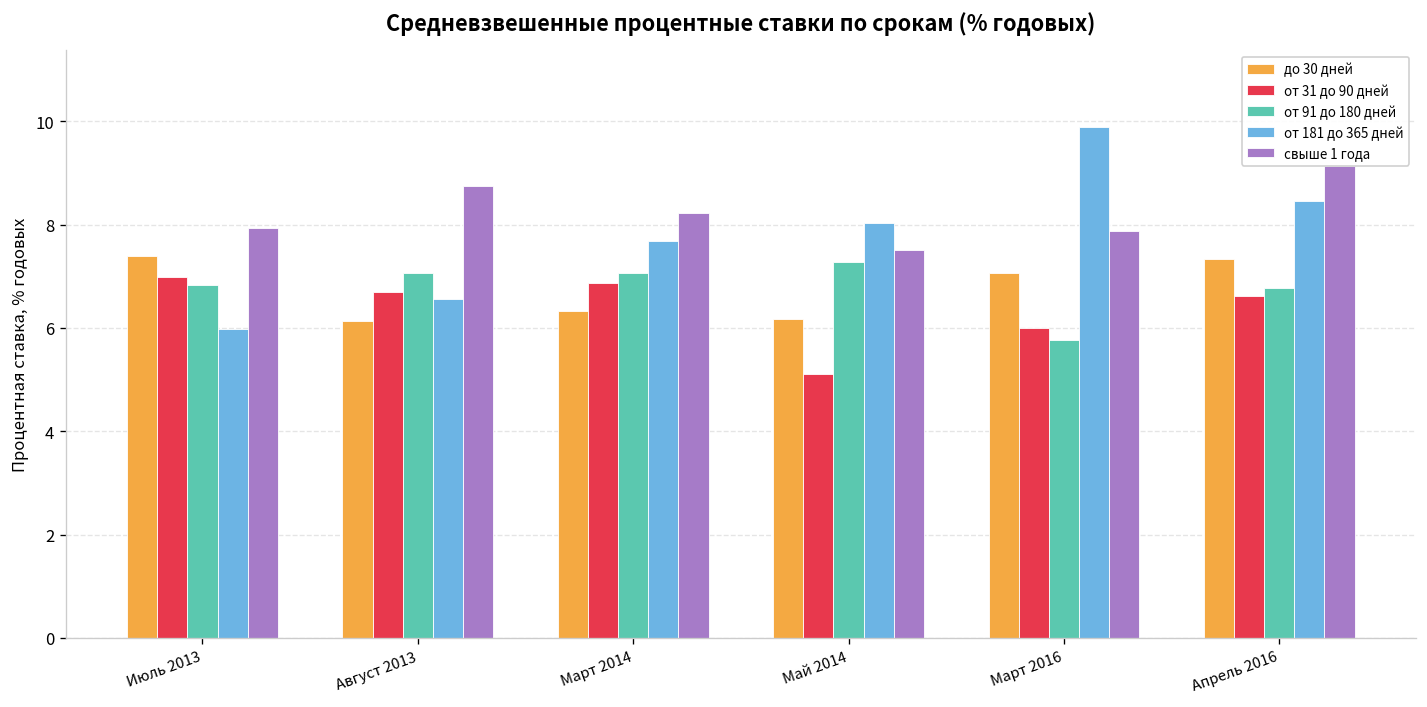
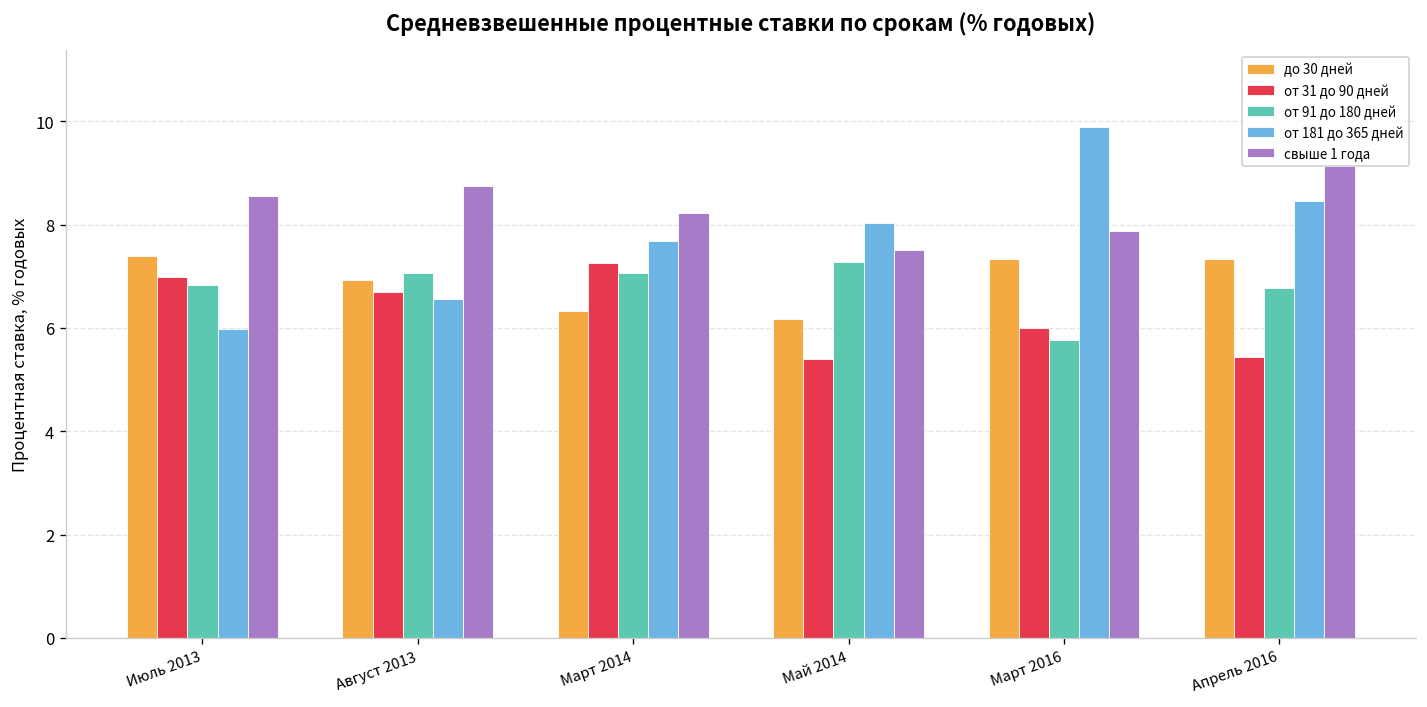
свыше 1 года, Июль 2013: 7.9 -> 8.6
до 30 дней, Август 2013: 6.1 -> 6.9
от 31 до 90 дней, Март 2014: 6.9 -> 7.3
от 31 до 90 дней, Май 2014: 5.1 -> 5.4
до 30 дней, Март 2016: 7.1 -> 7.3
от 31 до 90 дней, Апрель 2016: 6.6 -> 5.4
